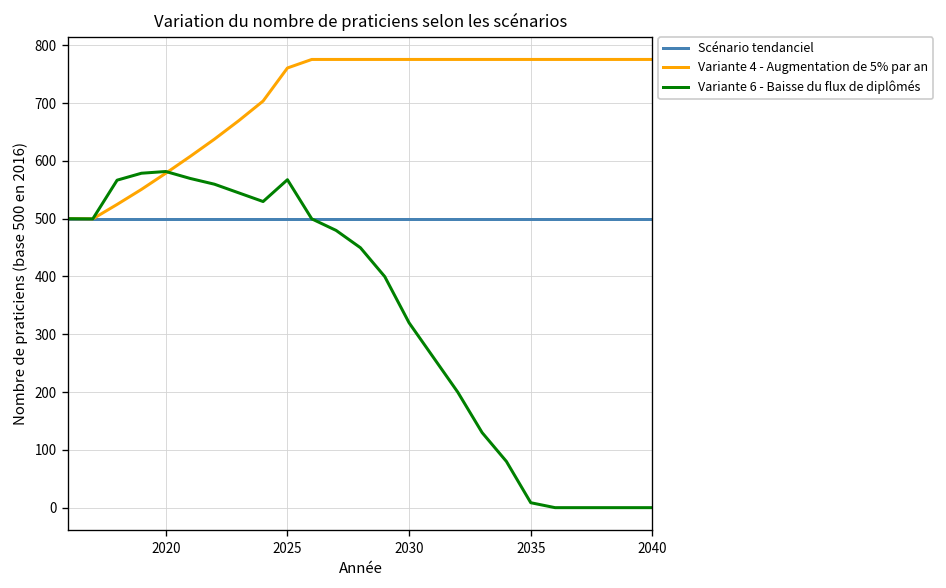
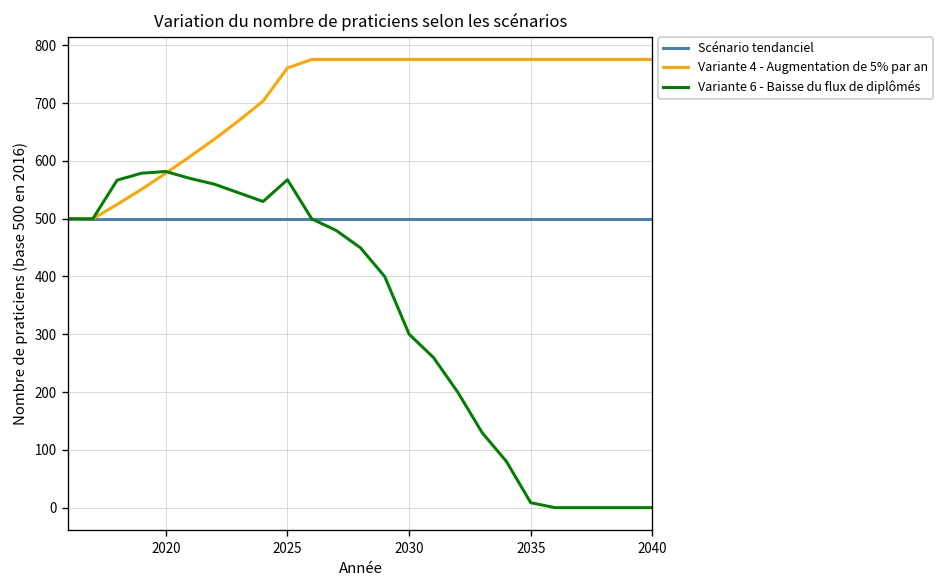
Variante 6 - Baisse du flux de diplômés, 2030: 320 -> 300
